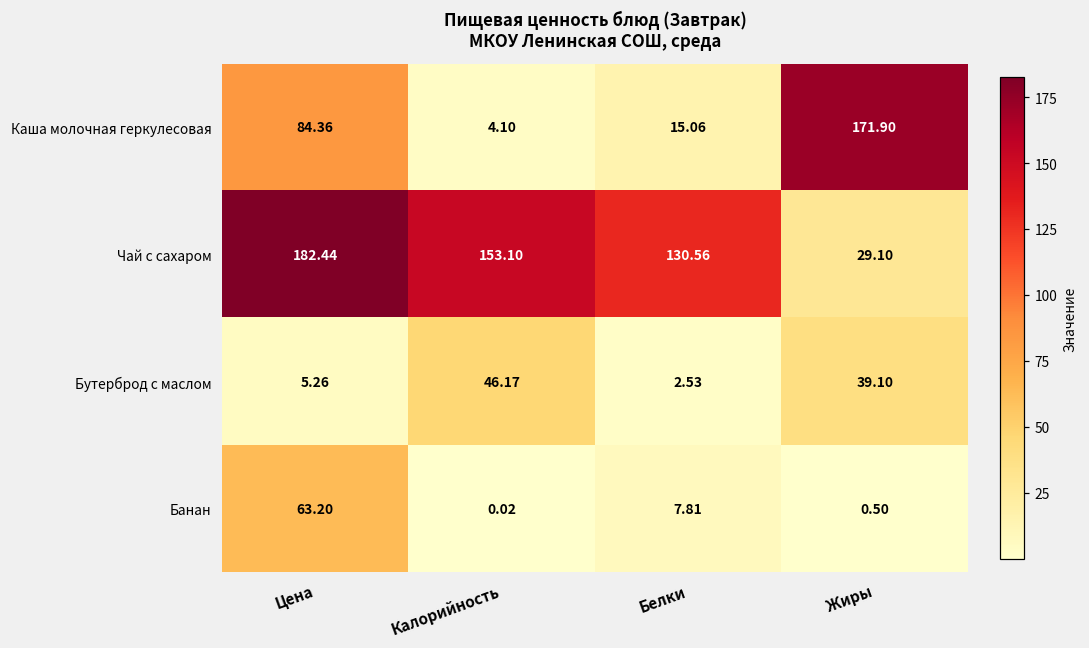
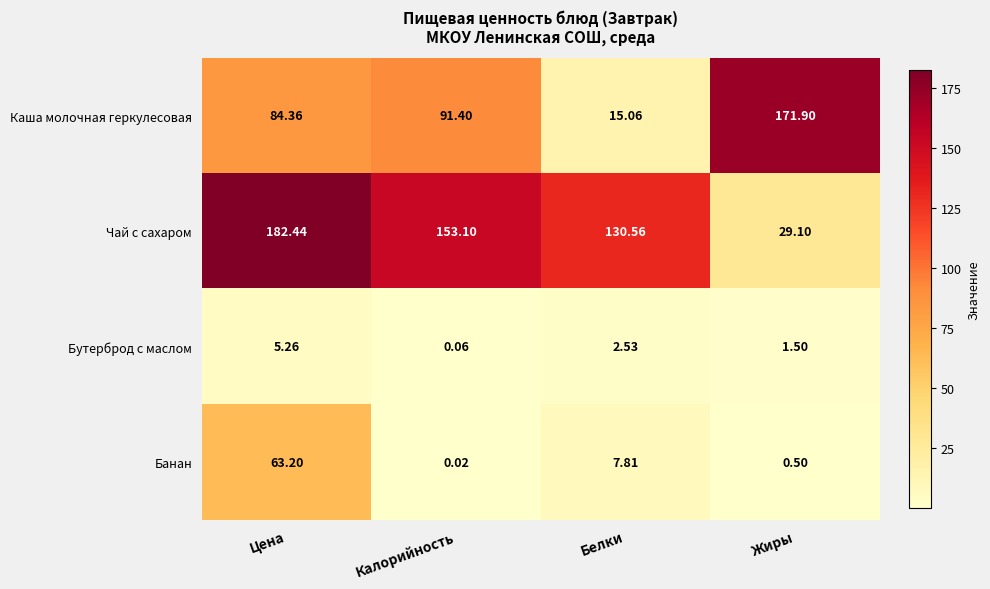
Каша молочная геркулесовая, Калорийность: 4.10 -> 91.40
Бутерброд с маслом, Калорийность: 46.17 -> 0.06
Бутерброд с маслом, Жиры: 39.10 -> 1.50
